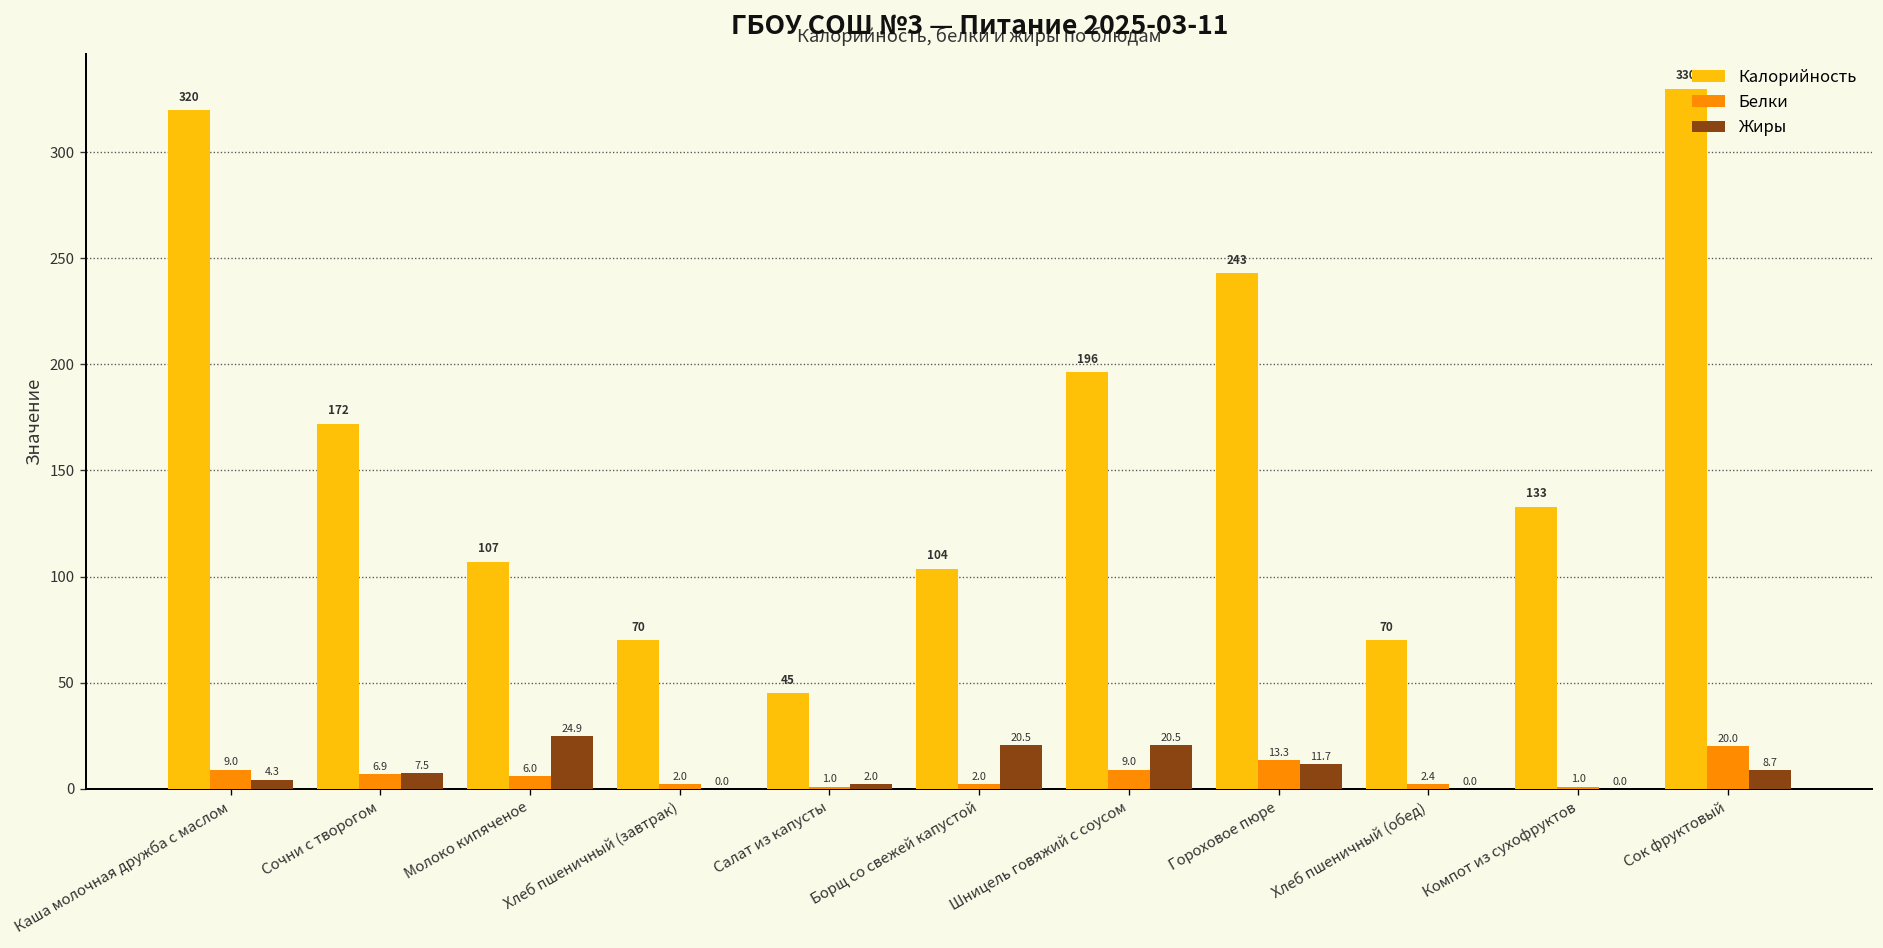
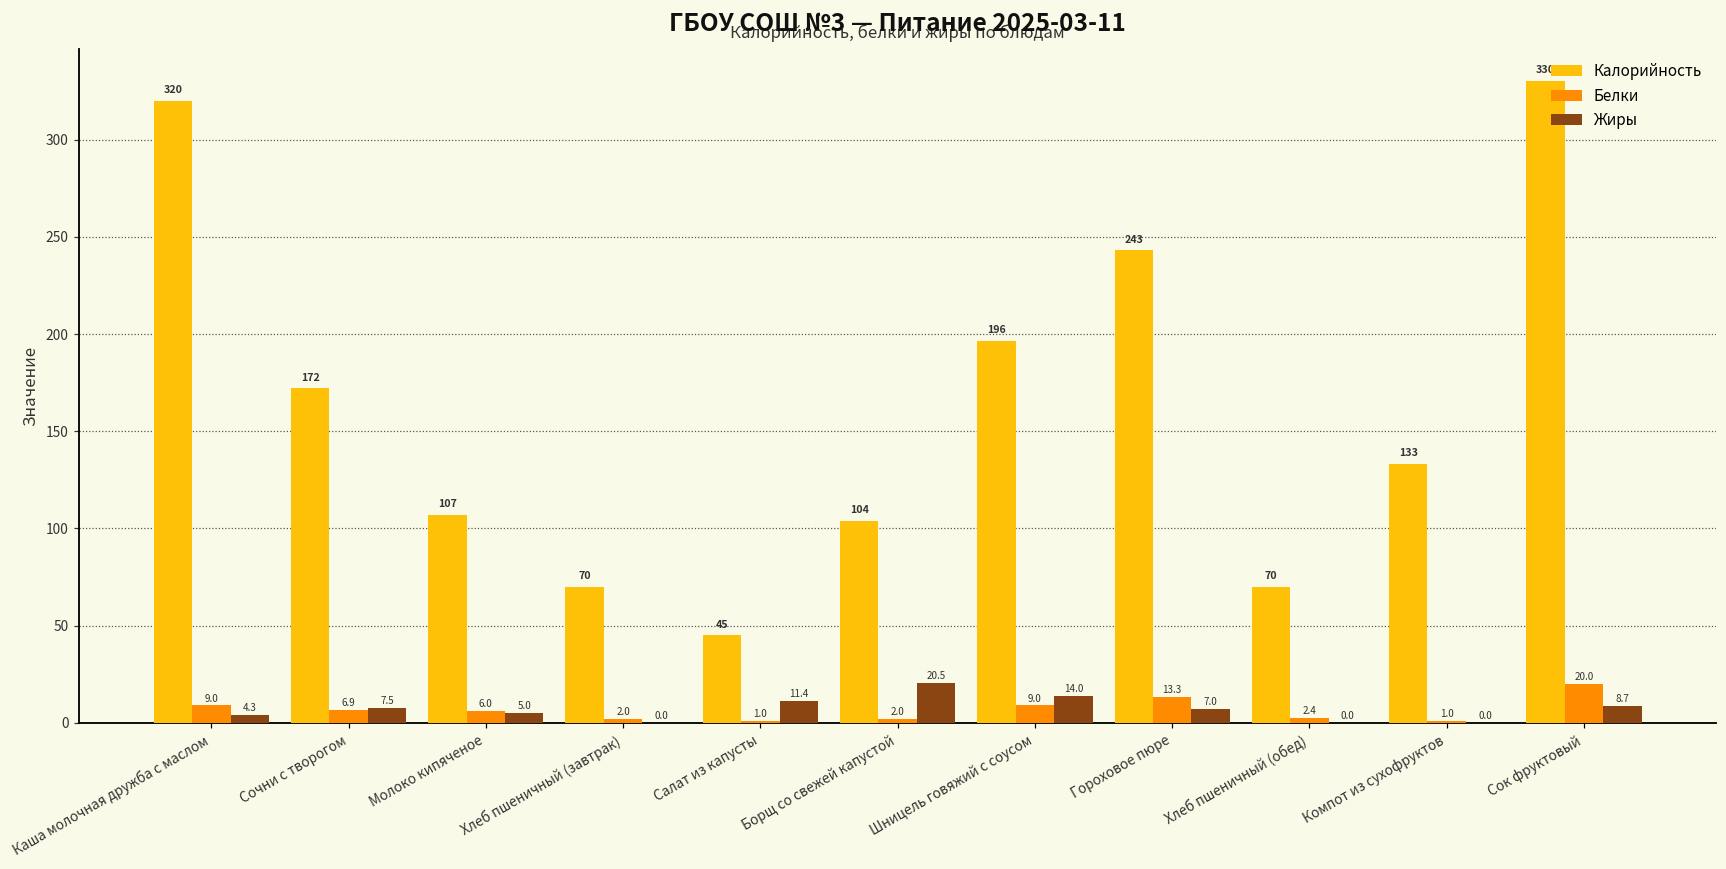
Жиры, Молоко кипяченое: 24.9 -> 5.0
Жиры, Салат из капусты: 2.0 -> 11.4
Жиры, Шницель говяжий с соусом: 20.5 -> 14.0
Жиры, Гороховое пюре: 11.7 -> 7.0
